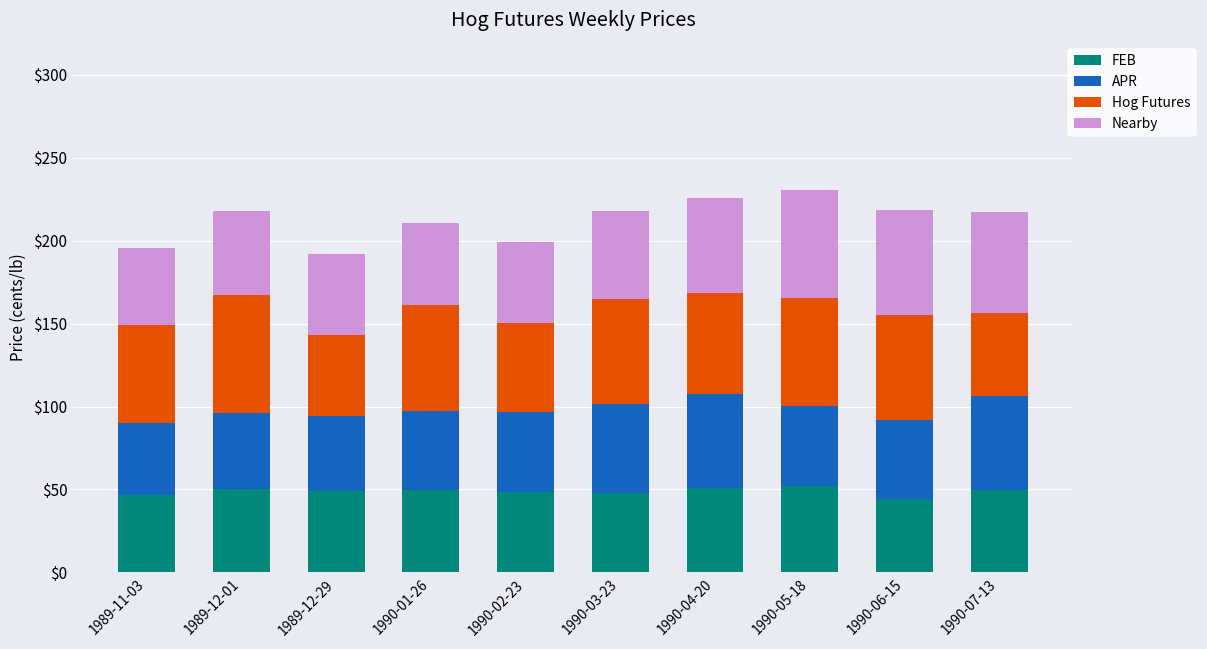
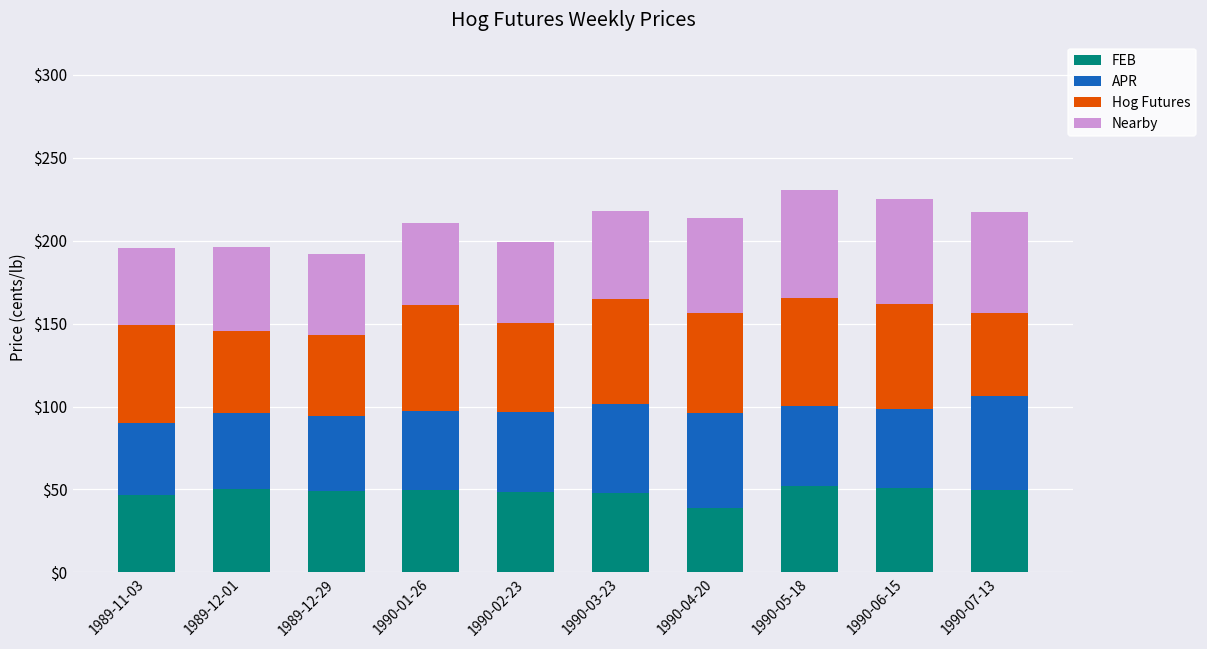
Hog Futures, 1989-12-01: $71 -> $50
FEB, 1990-04-20: $51 -> $39
FEB, 1990-06-15: $44 -> $51
